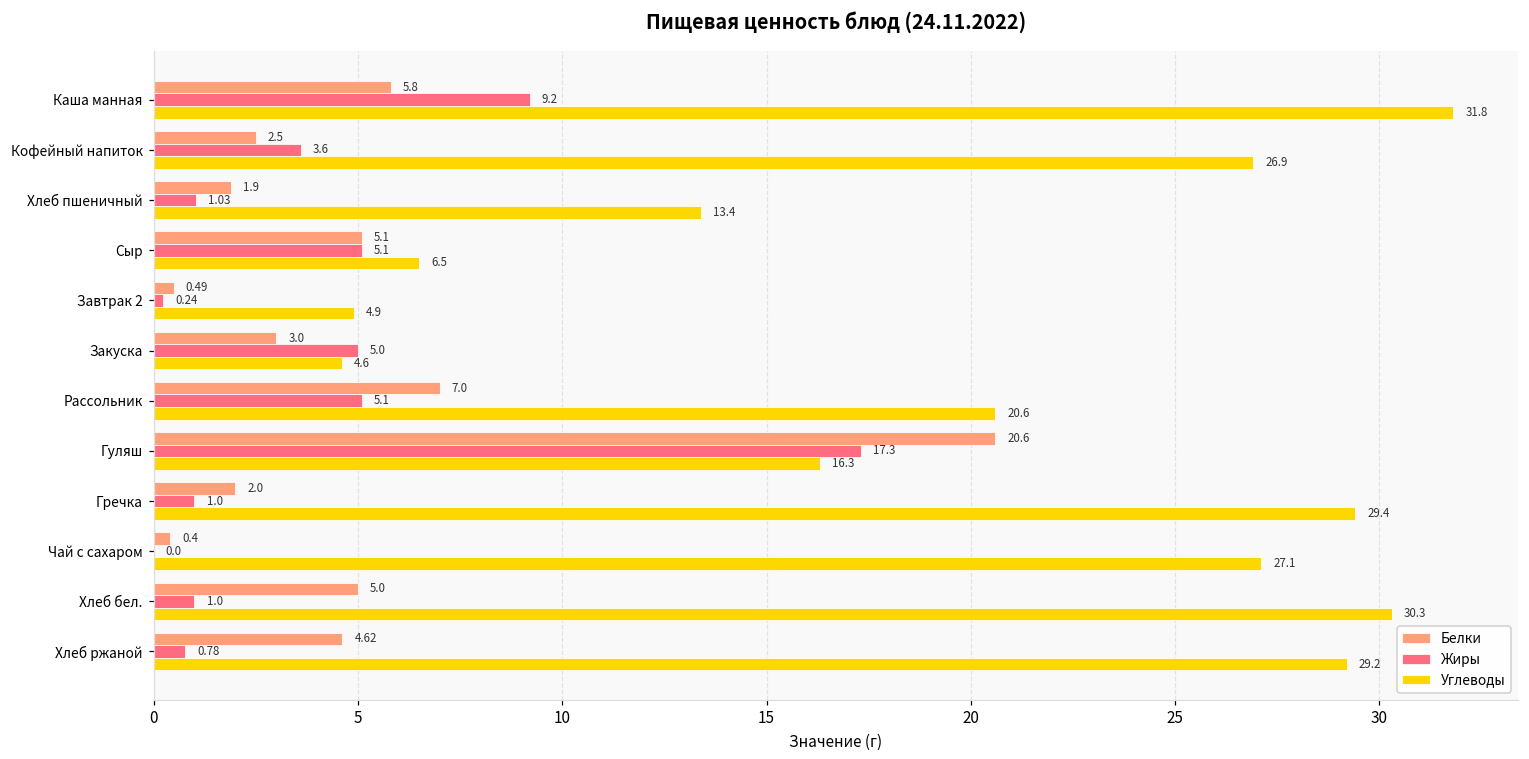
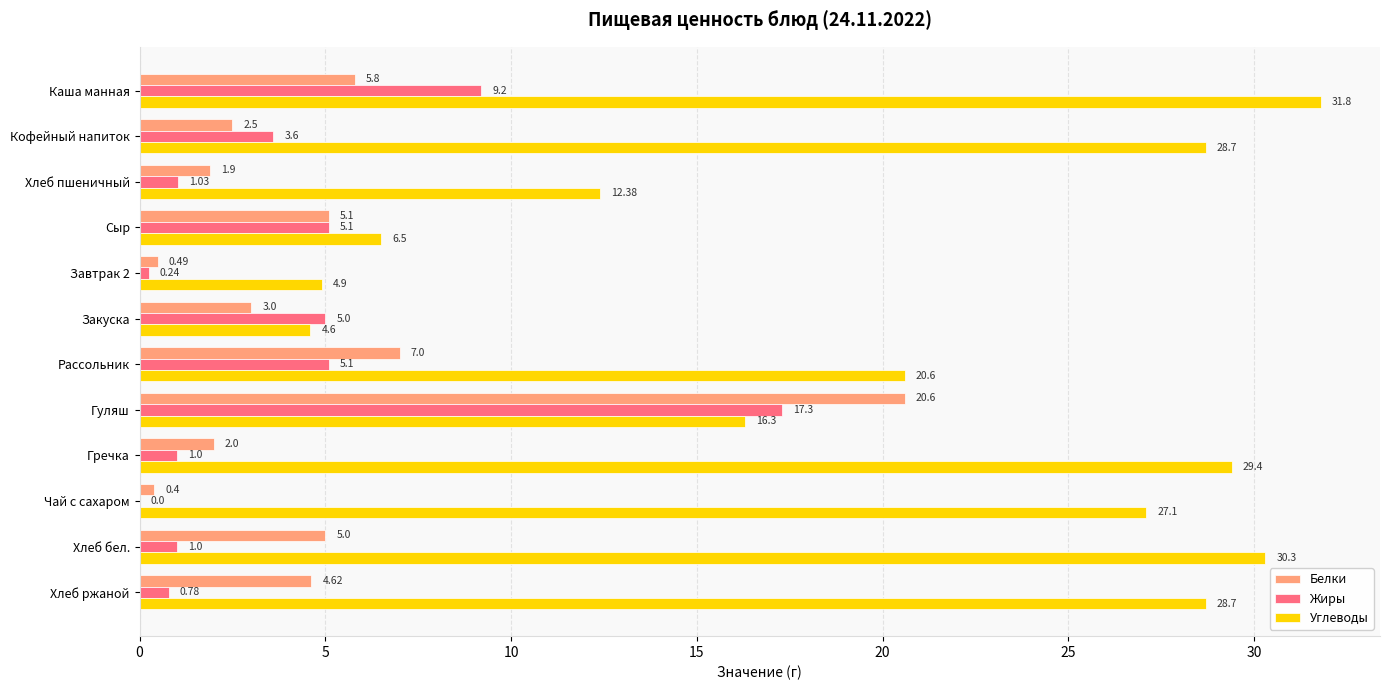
Углеводы, Кофейный напиток: 26.9 -> 28.7
Углеводы, Хлеб пшеничный: 13.4 -> 12.38
Углеводы, Хлеб ржаной: 29.2 -> 28.7
